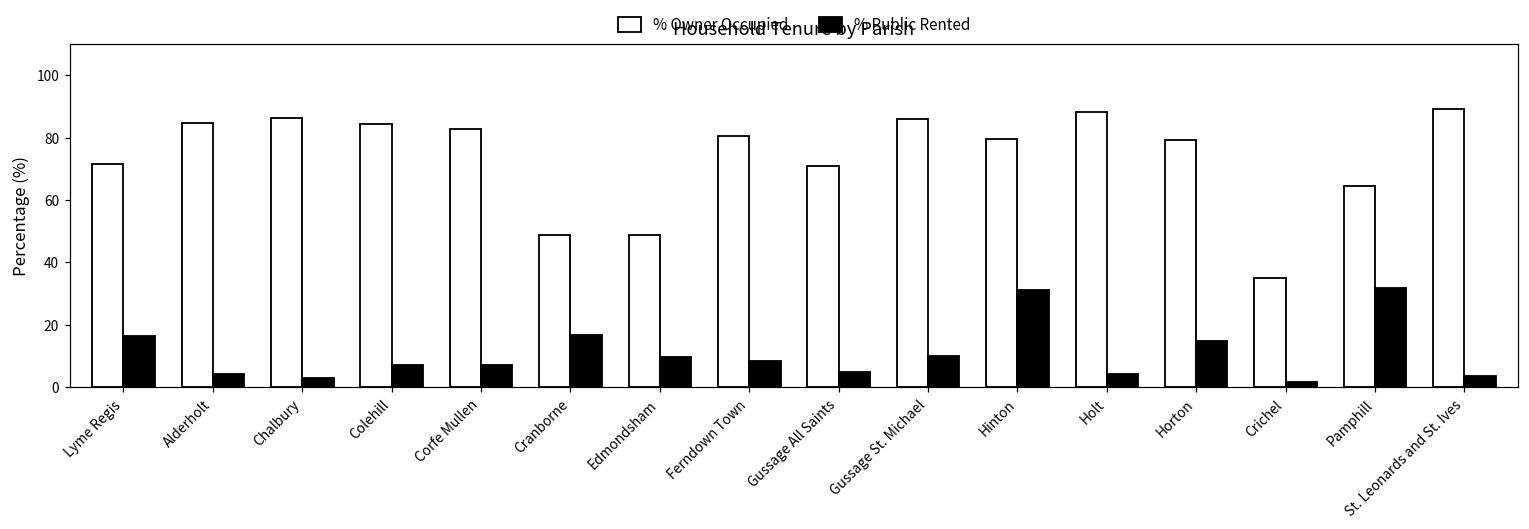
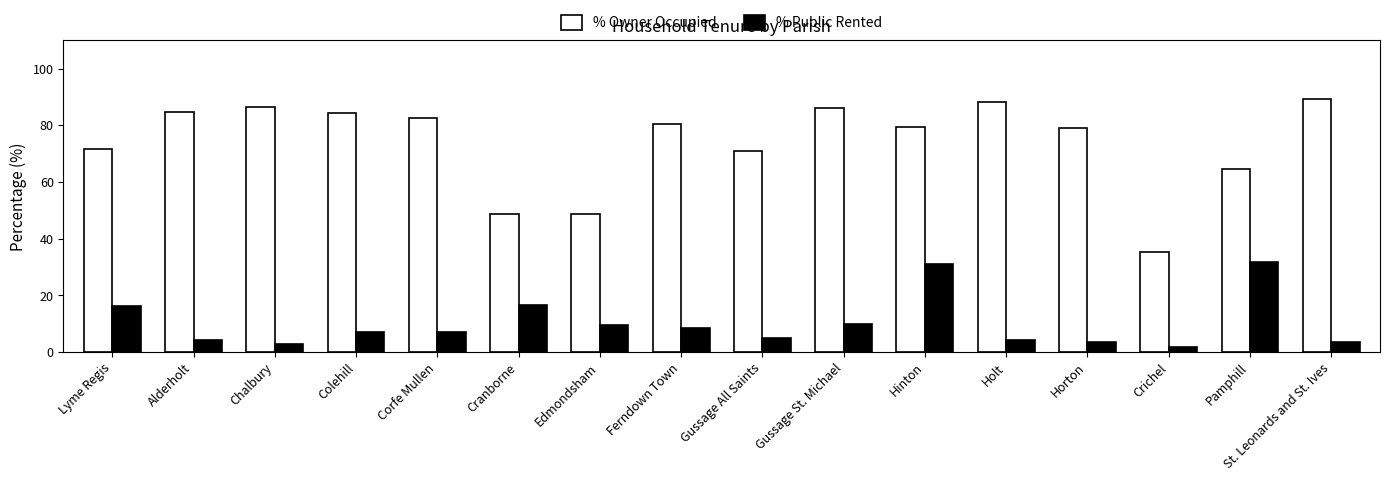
% Public Rented, Horton: 15 -> 3
